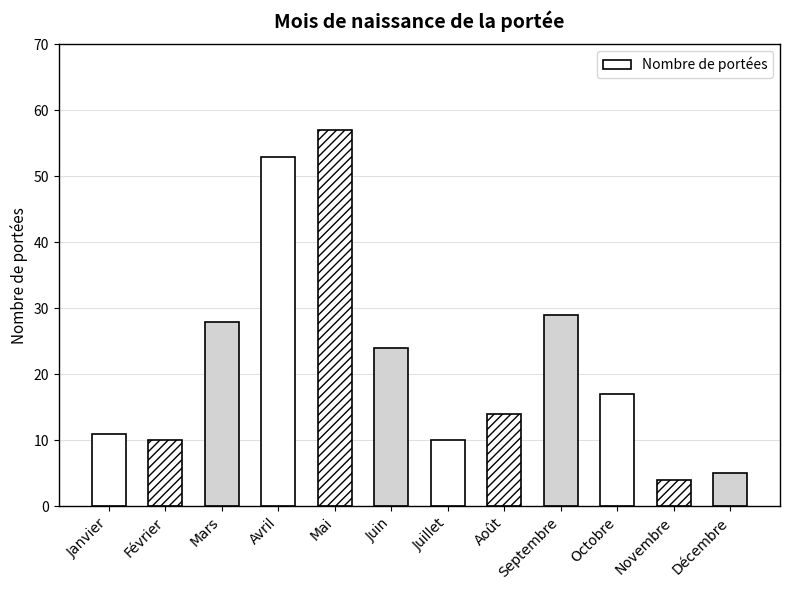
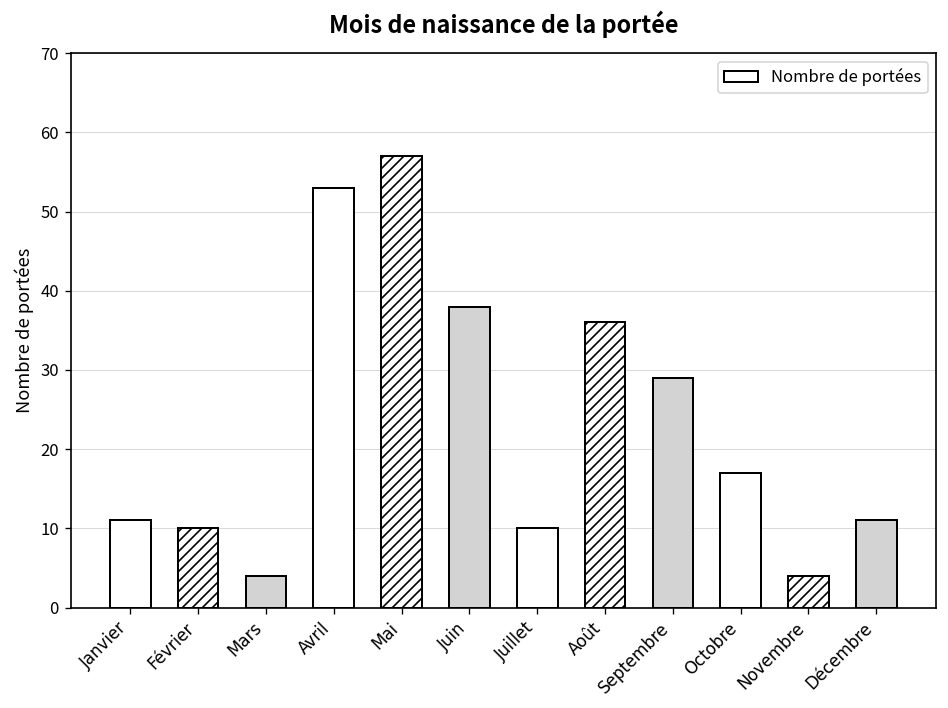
Mars: 28 -> 4
Juin: 24 -> 38
Août: 14 -> 36
Décembre: 5 -> 11
